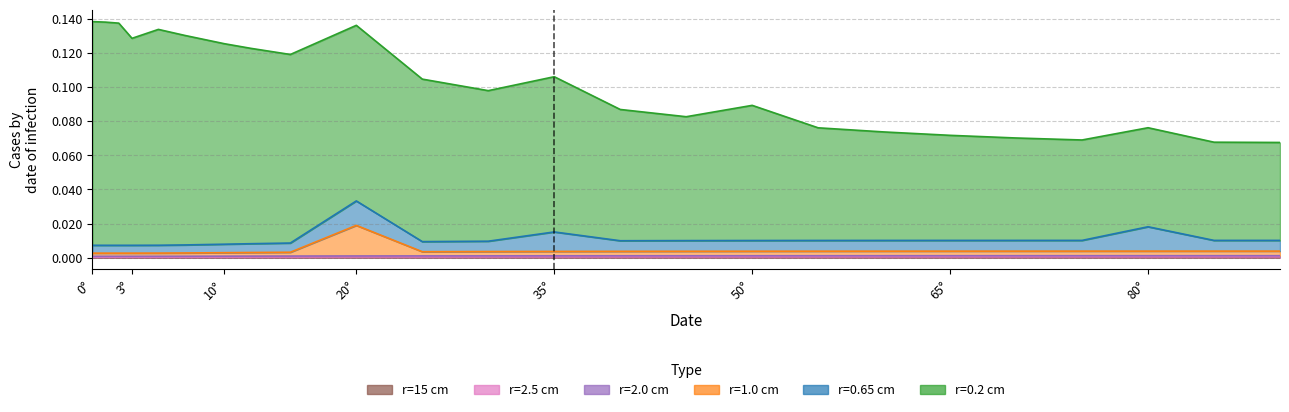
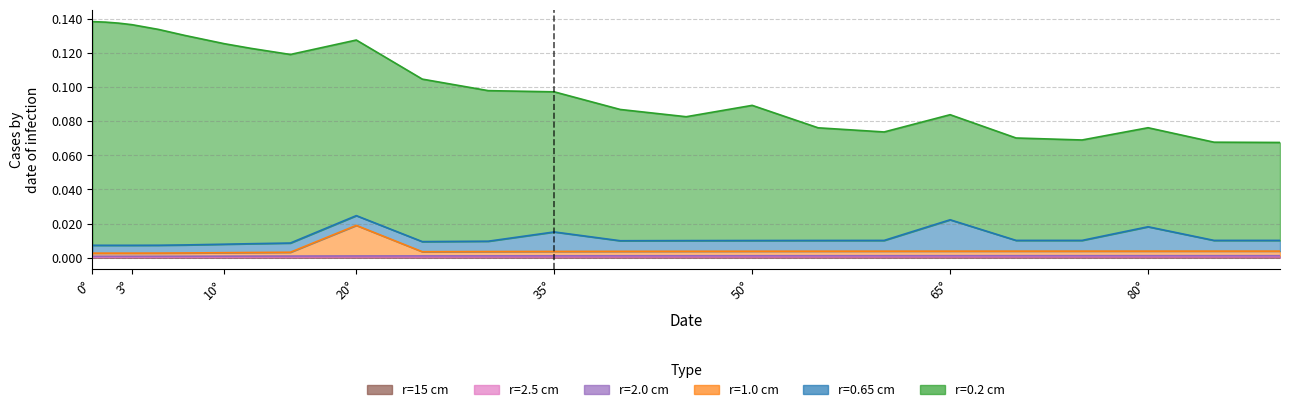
r=0.2 cm, 3°: 0.121 -> 0.129
r=0.65 cm, 20°: 0.014 -> 0.006
r=0.2 cm, 35°: 0.091 -> 0.082
r=0.65 cm, 65°: 0.006 -> 0.018
